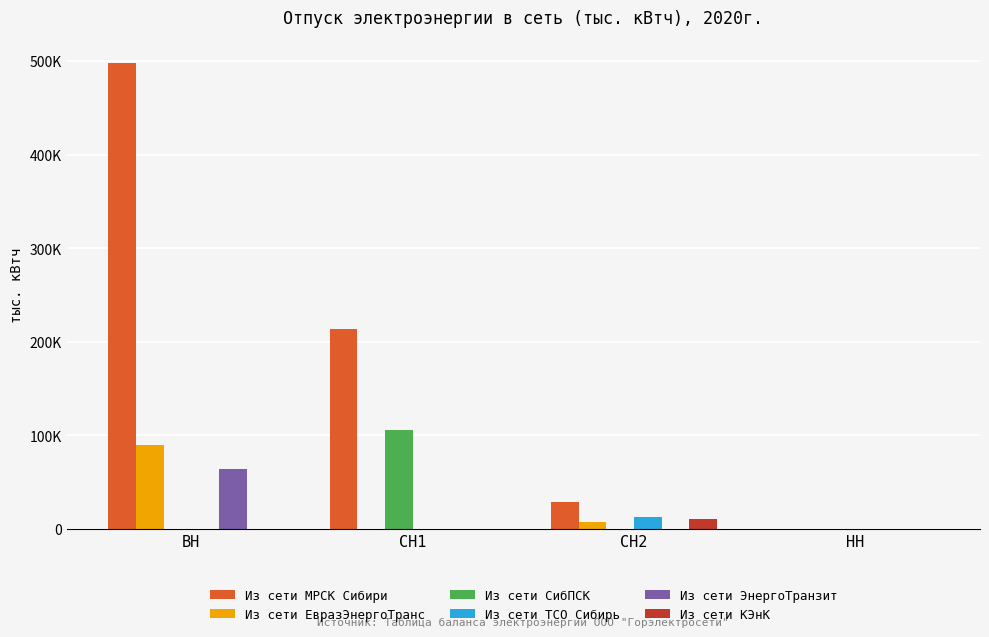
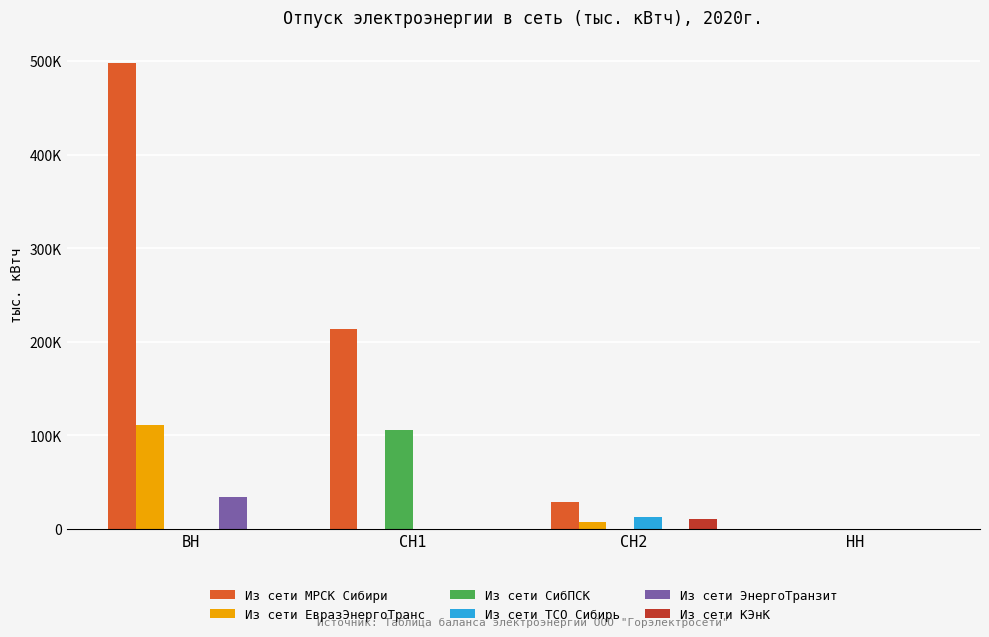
Из сети ЕвразЭнергоТранс, ВН: 90000 -> 110000
Из сети ЭнергоТранзит, ВН: 60000 -> 30000
